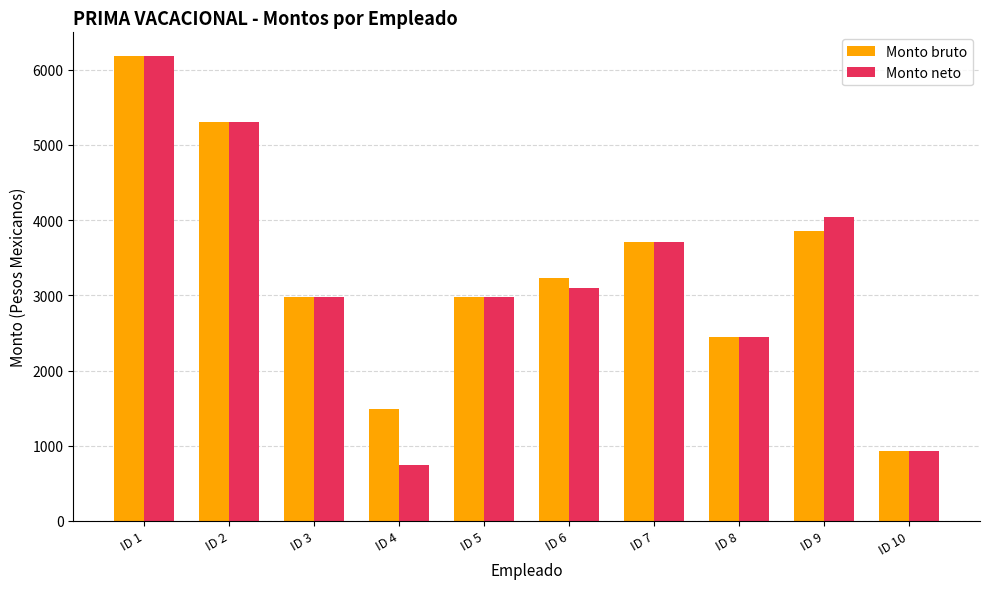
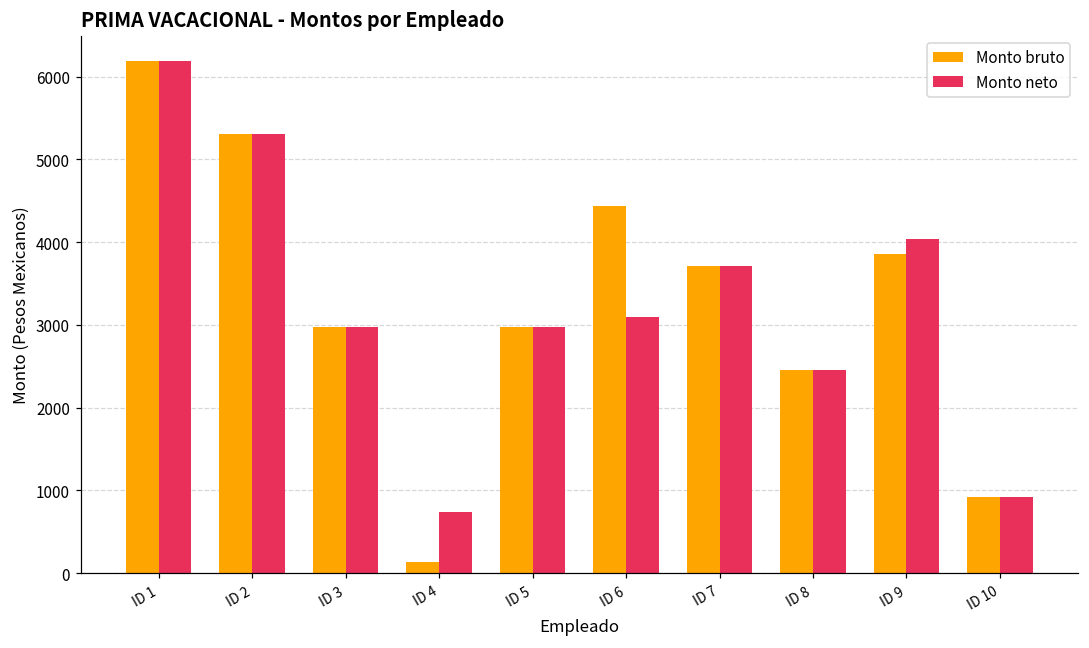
Monto bruto, ID 4: 1500 -> 100
Monto bruto, ID 6: 3200 -> 4400
